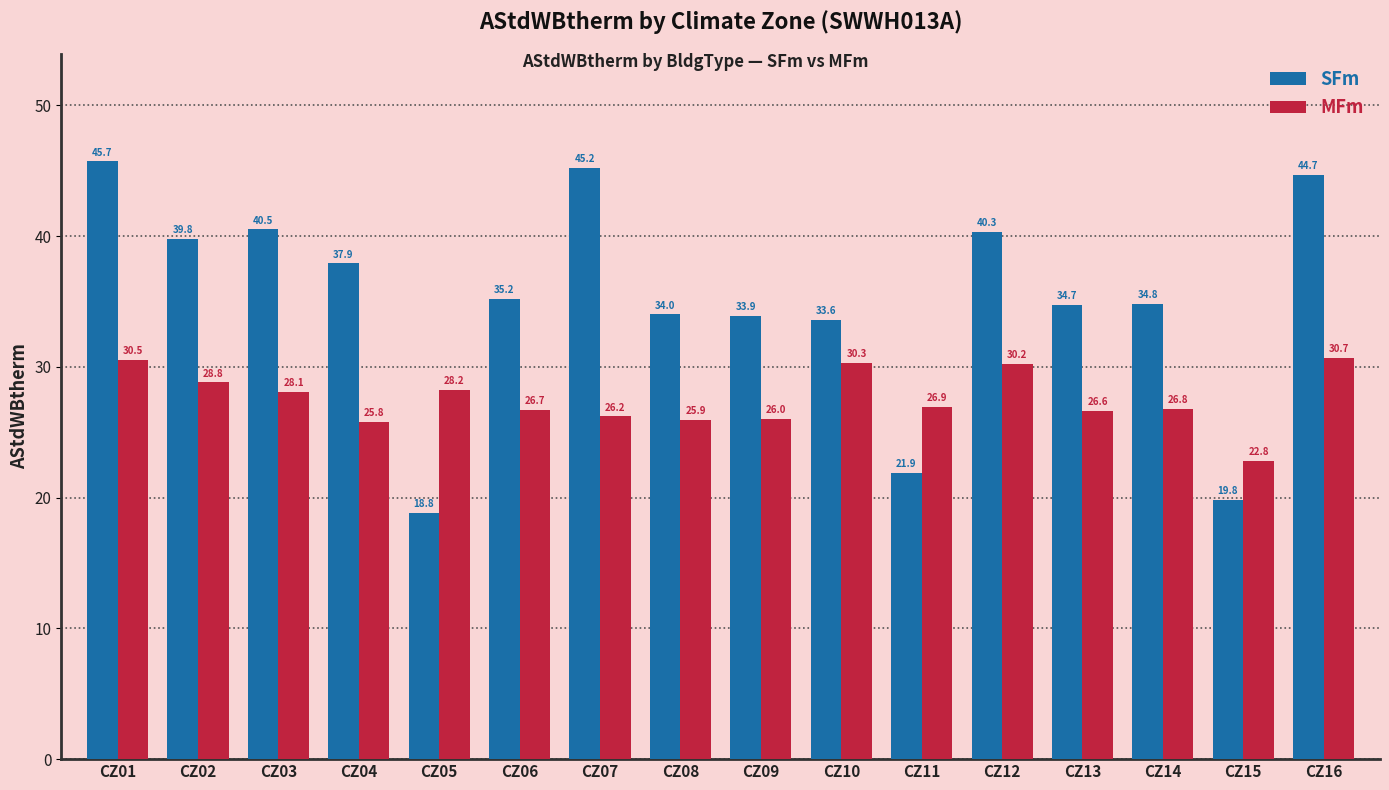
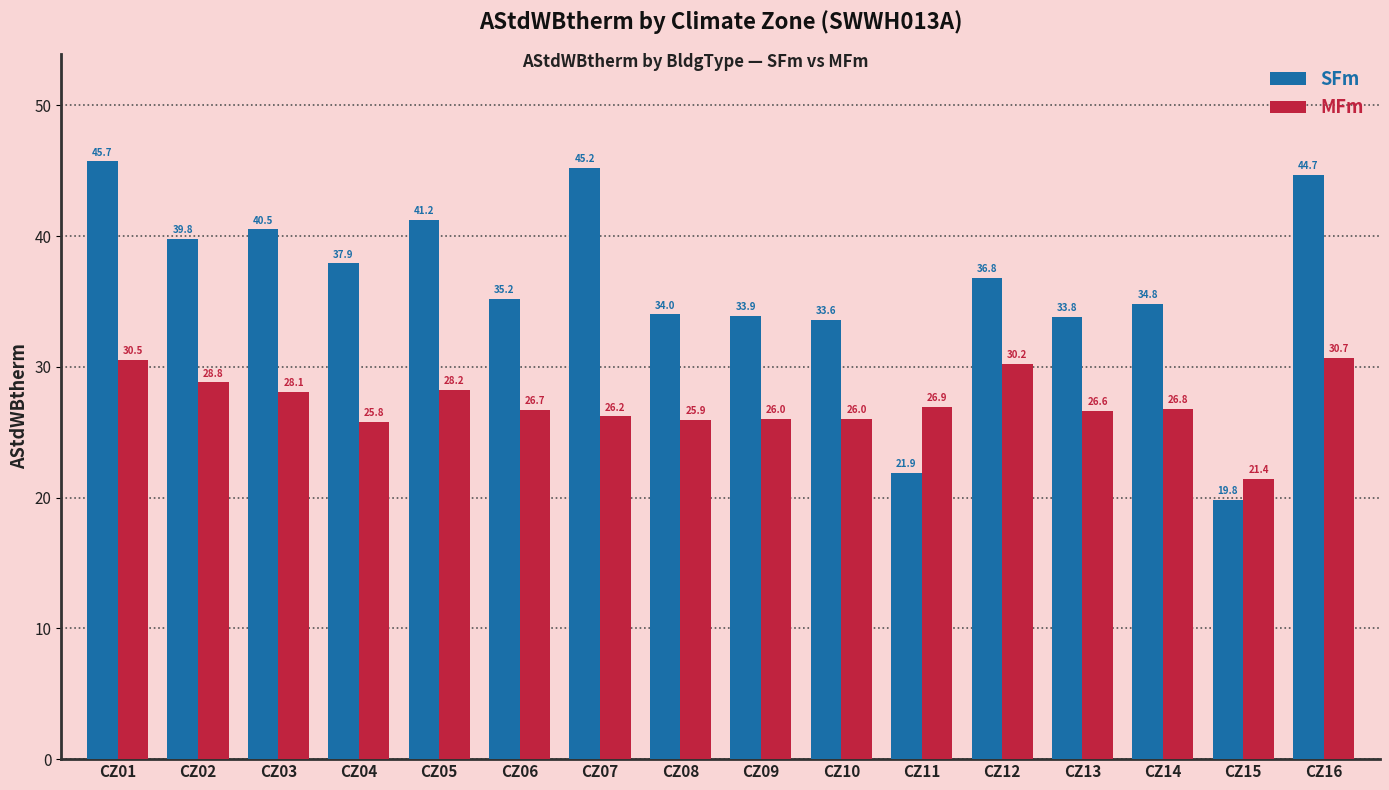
SFm, CZ05: 18.8 -> 41.2
MFm, CZ10: 30.3 -> 26.0
SFm, CZ12: 40.3 -> 36.8
SFm, CZ13: 34.7 -> 33.8
MFm, CZ15: 22.8 -> 21.4
